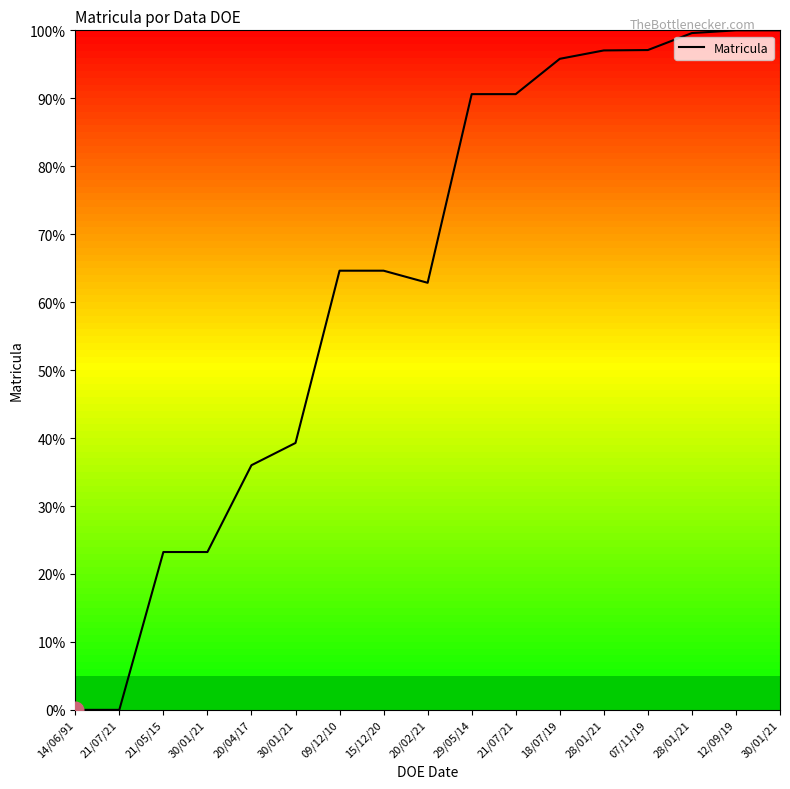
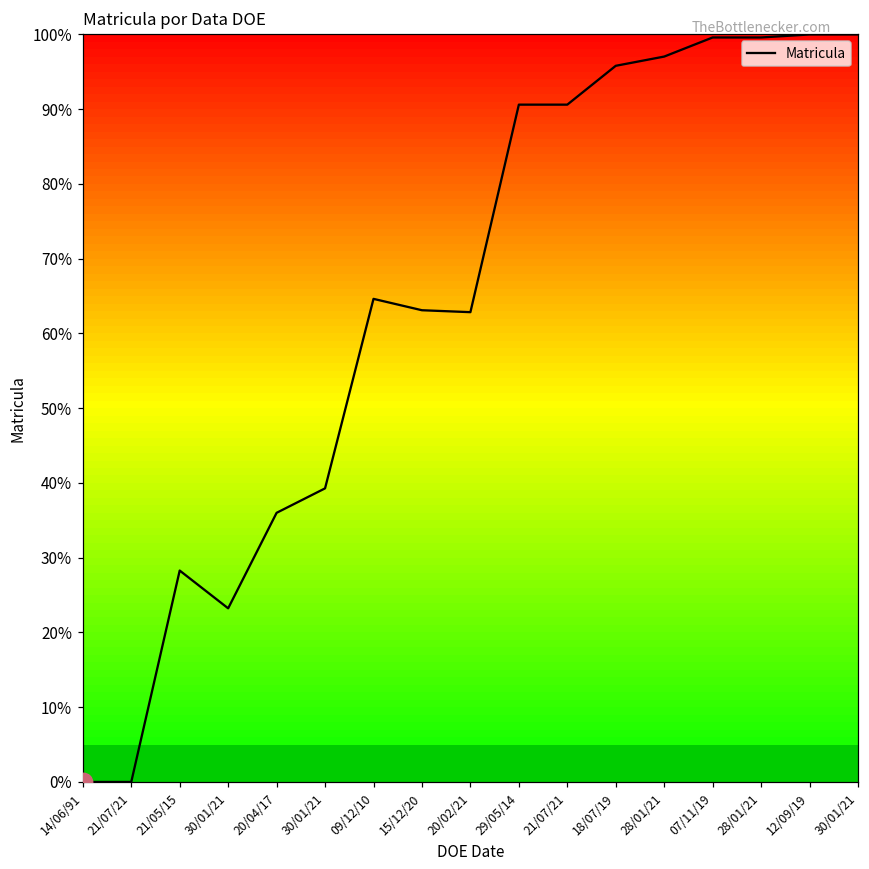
Matricula, 21/05/15: 23% -> 28%
Matricula, 15/12/20: 65% -> 63%
Matricula, 07/11/19: 97% -> 100%
